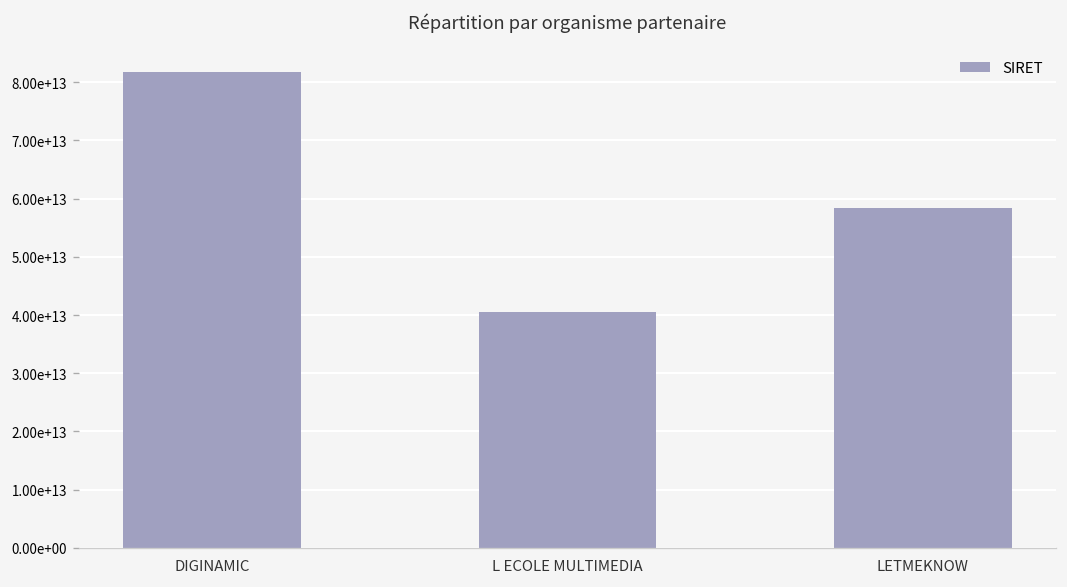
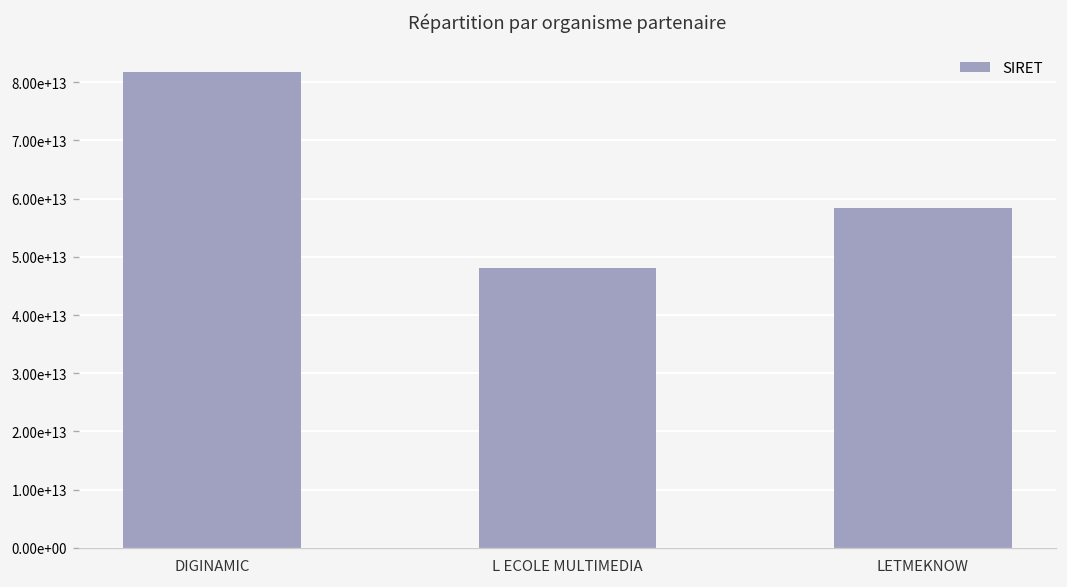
L ECOLE MULTIMEDIA: 40000000000000 -> 48000000000000
